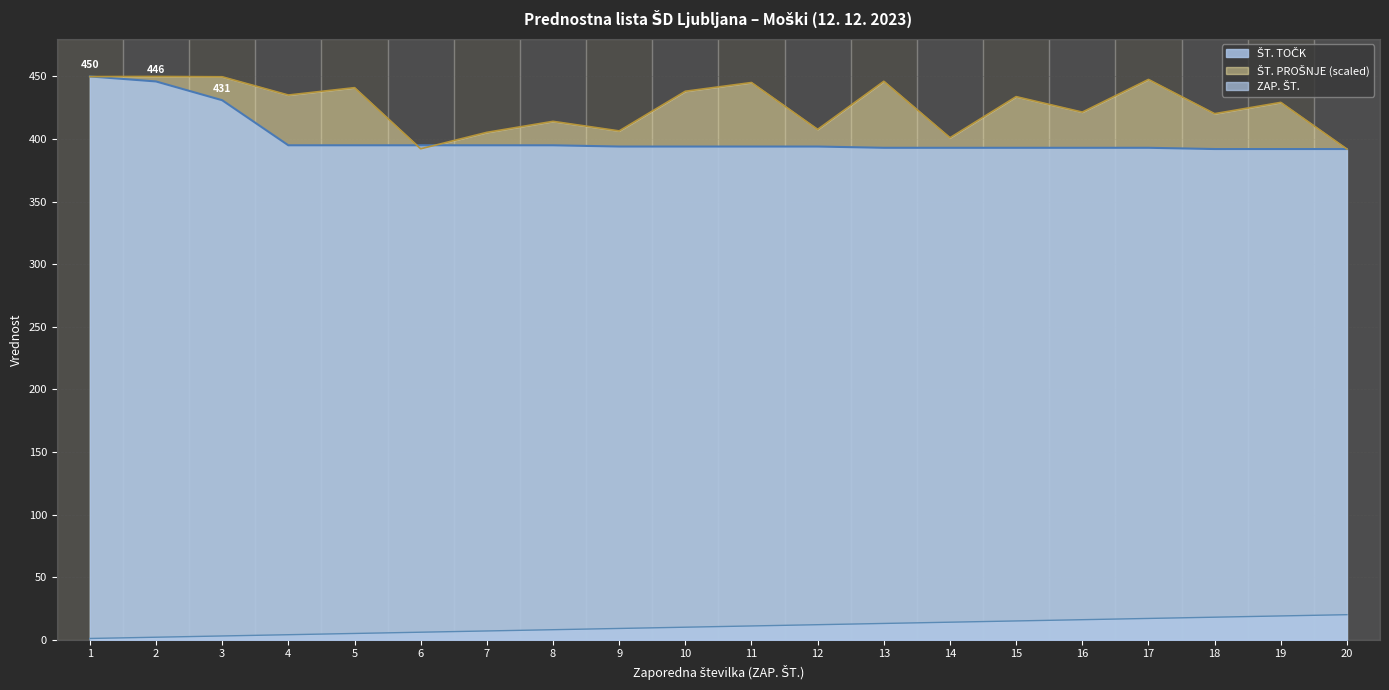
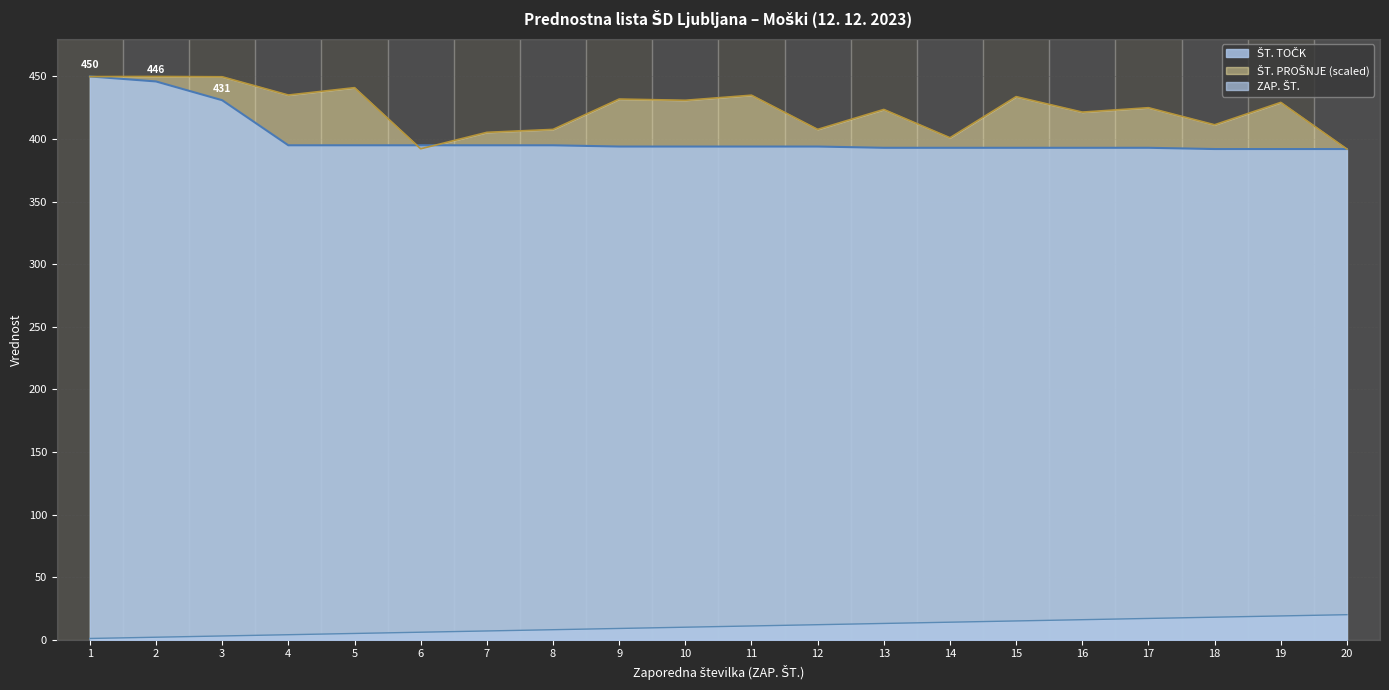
ŠT. PROŠNJE (scaled), 8: 414 -> 408
ŠT. PROŠNJE (scaled), 9: 407 -> 432
ŠT. PROŠNJE (scaled), 10: 438 -> 431
ŠT. PROŠNJE (scaled), 11: 445 -> 435
ŠT. PROŠNJE (scaled), 13: 446 -> 424
ŠT. PROŠNJE (scaled), 17: 448 -> 425
ŠT. PROŠNJE (scaled), 18: 420 -> 411
